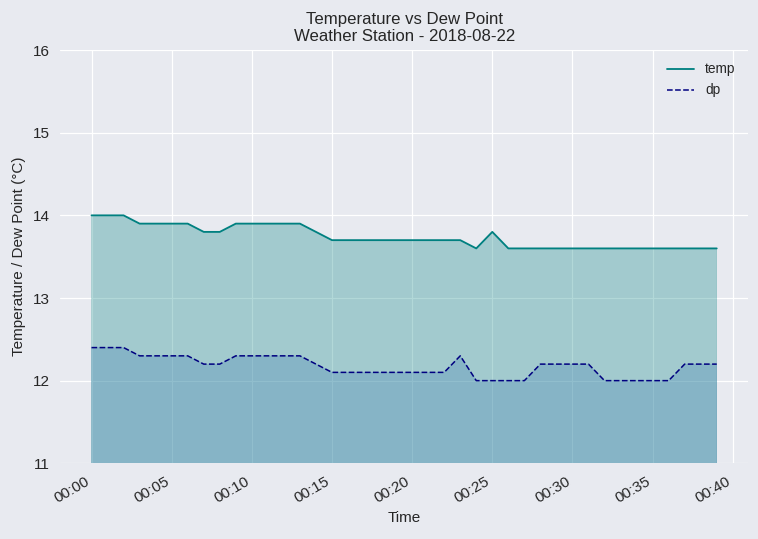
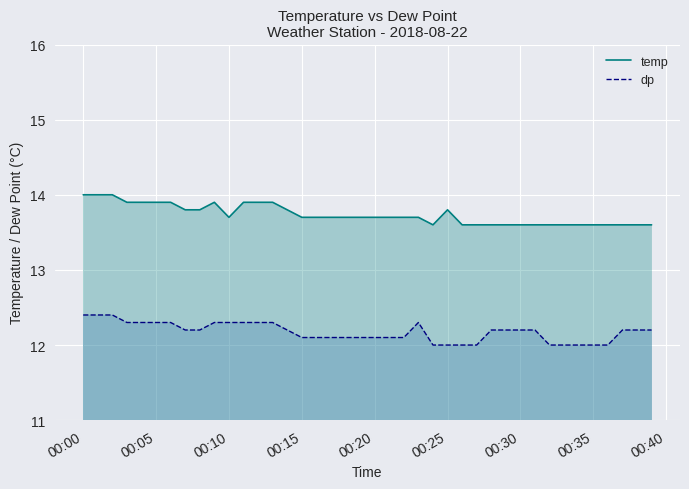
temp, 00:10: 13.9 -> 13.7
